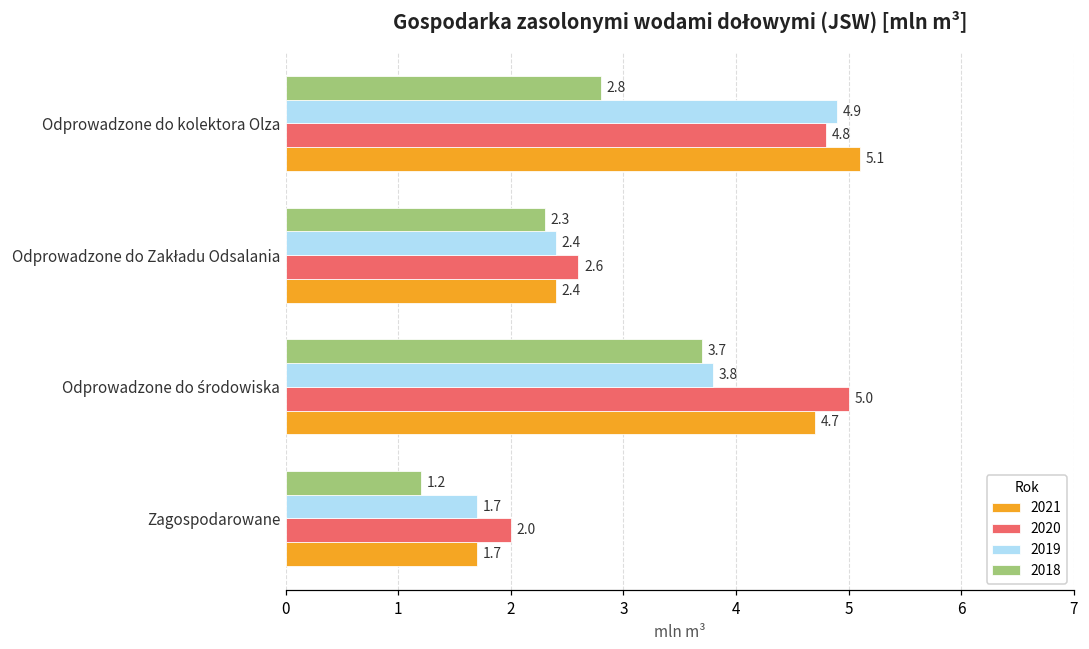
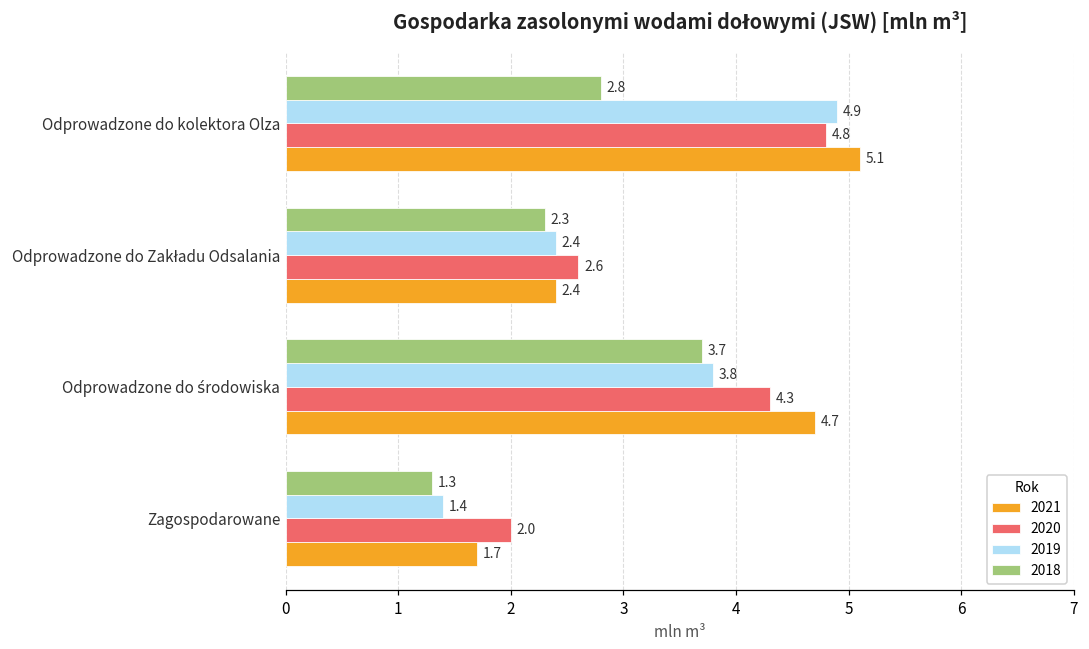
2020, Odprowadzone do środowiska: 5.0 -> 4.3
2018, Zagospodarowane: 1.2 -> 1.3
2019, Zagospodarowane: 1.7 -> 1.4
